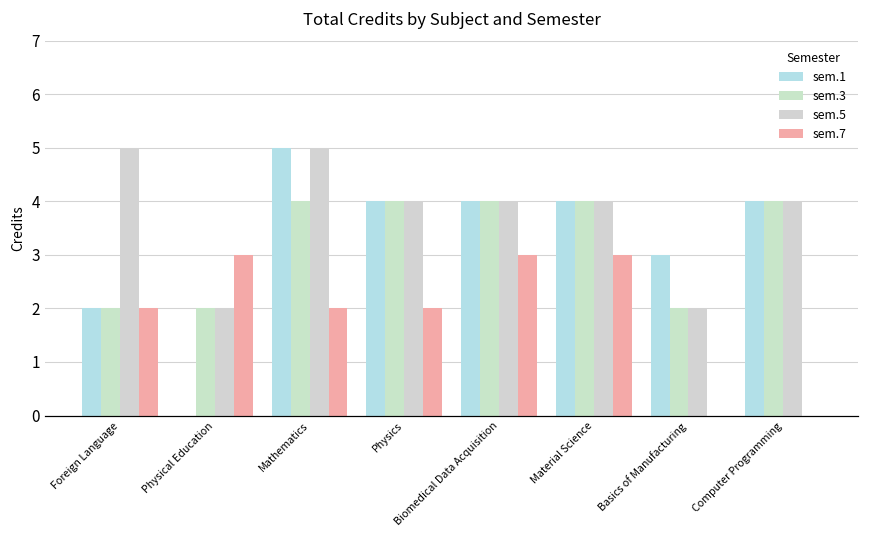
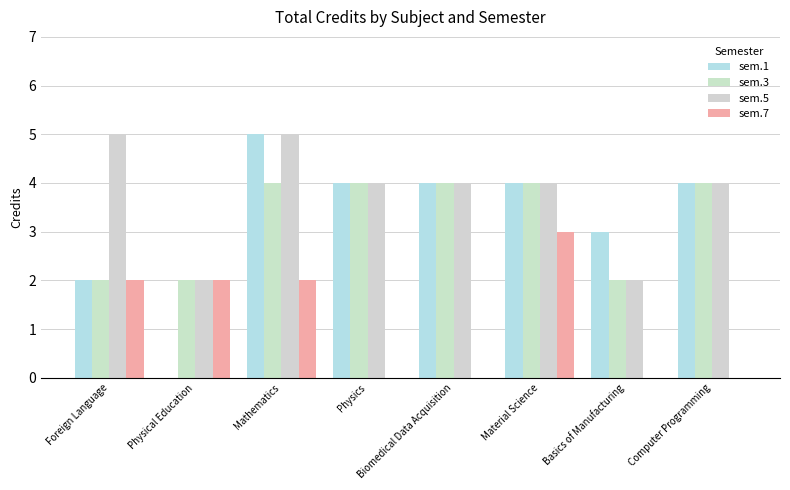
sem.7, Physical Education: 3 -> 2
sem.7, Physics: 2 -> 0
sem.7, Biomedical Data Acquisition: 3 -> 0
